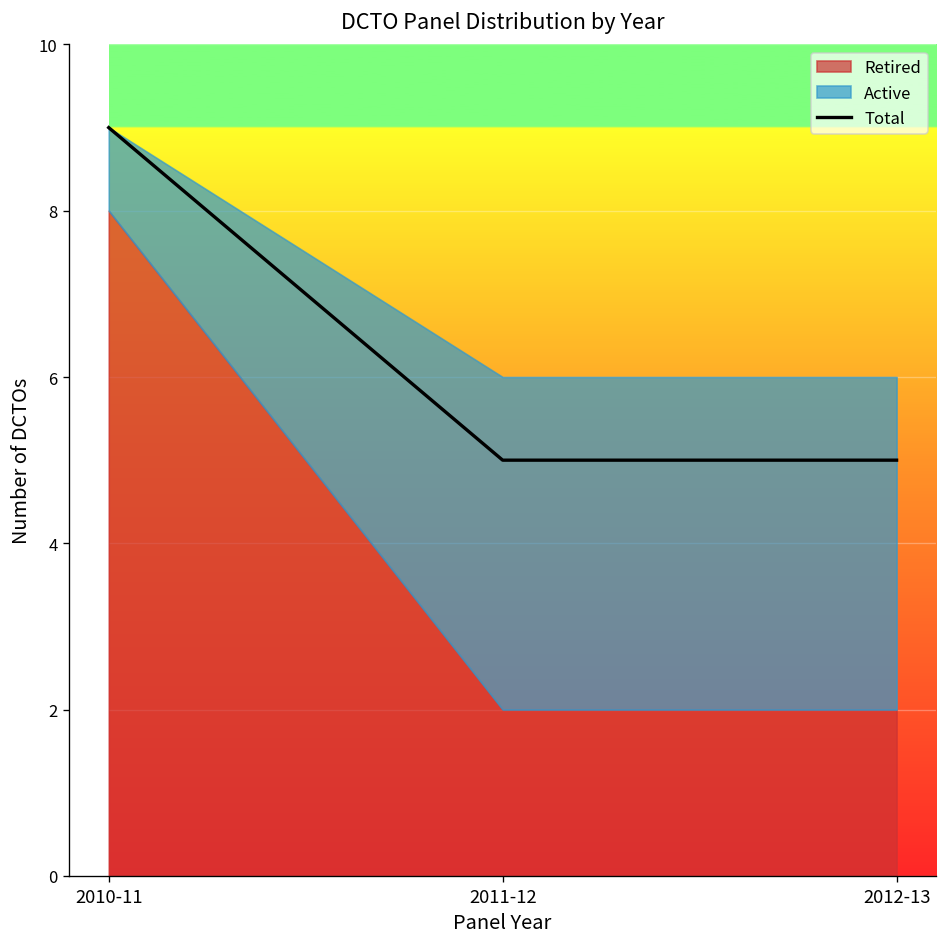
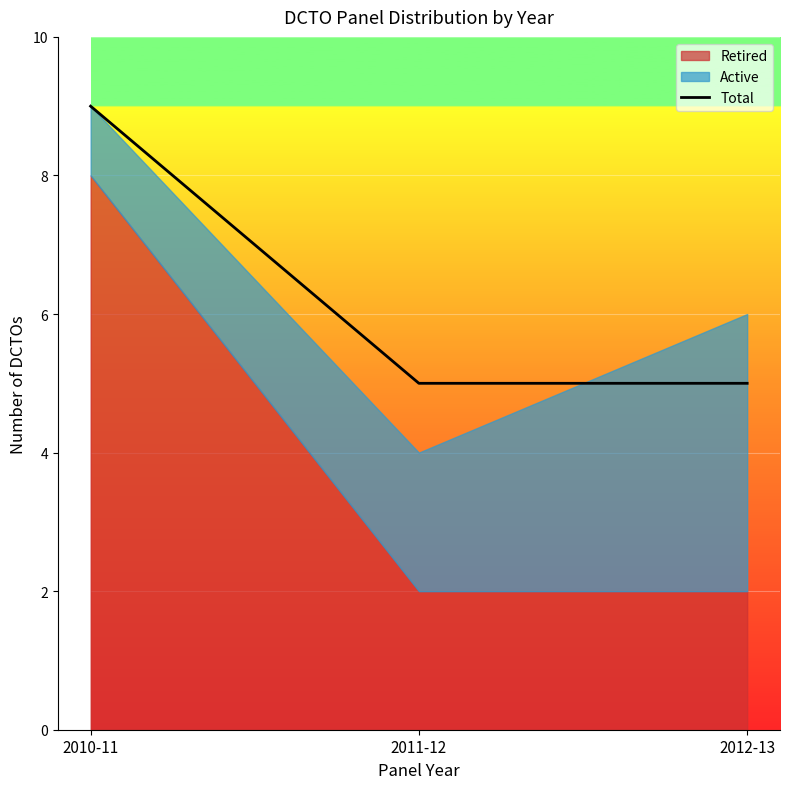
Active, 2011-12: 4 -> 2
